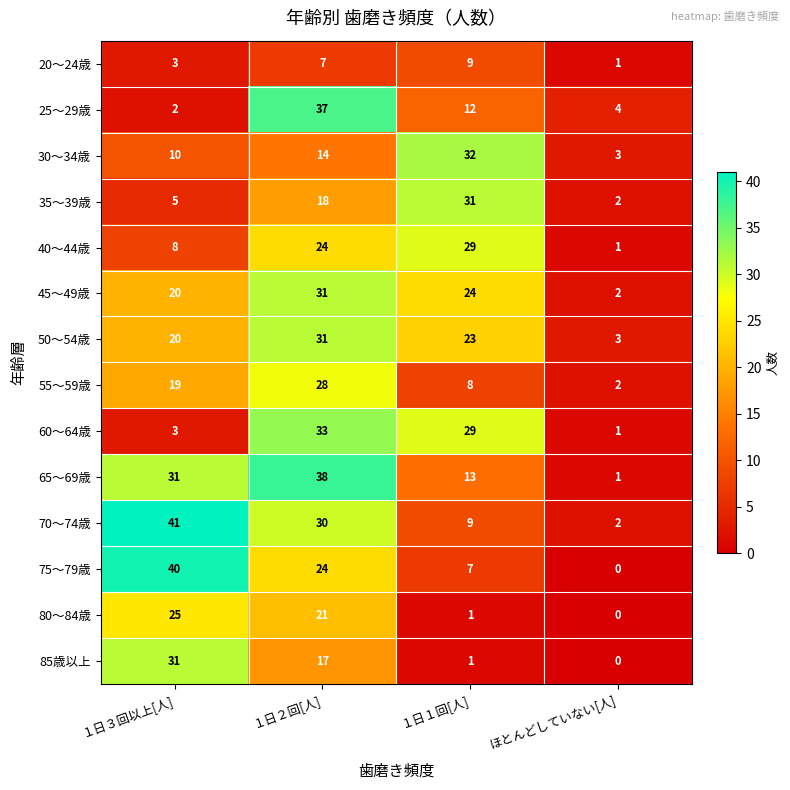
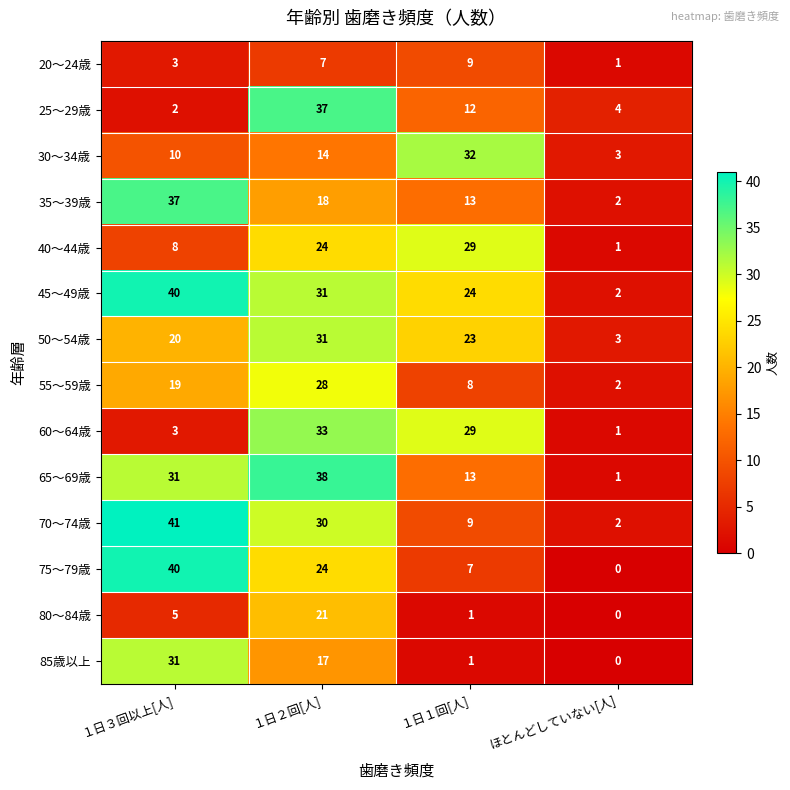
35～39歳, １日３回以上[人]: 5 -> 37
35～39歳, １日１回[人]: 31 -> 13
45～49歳, １日３回以上[人]: 20 -> 40
80～84歳, １日３回以上[人]: 25 -> 5
